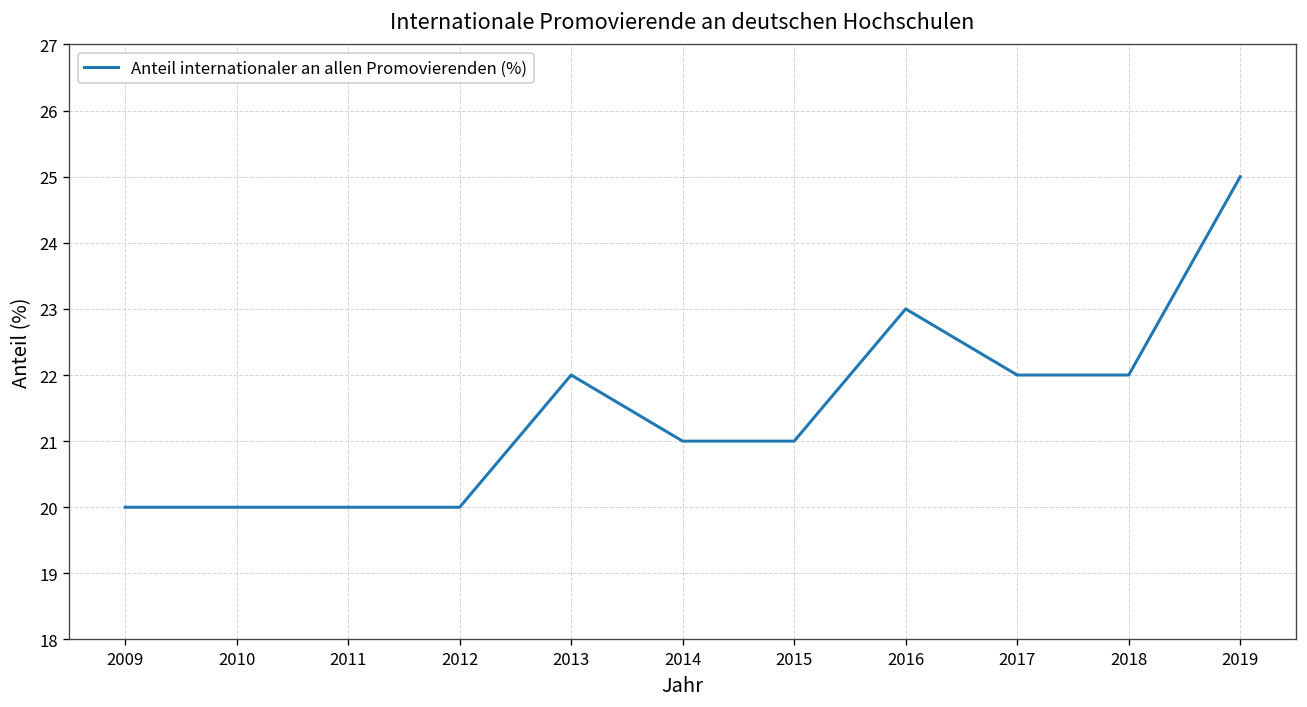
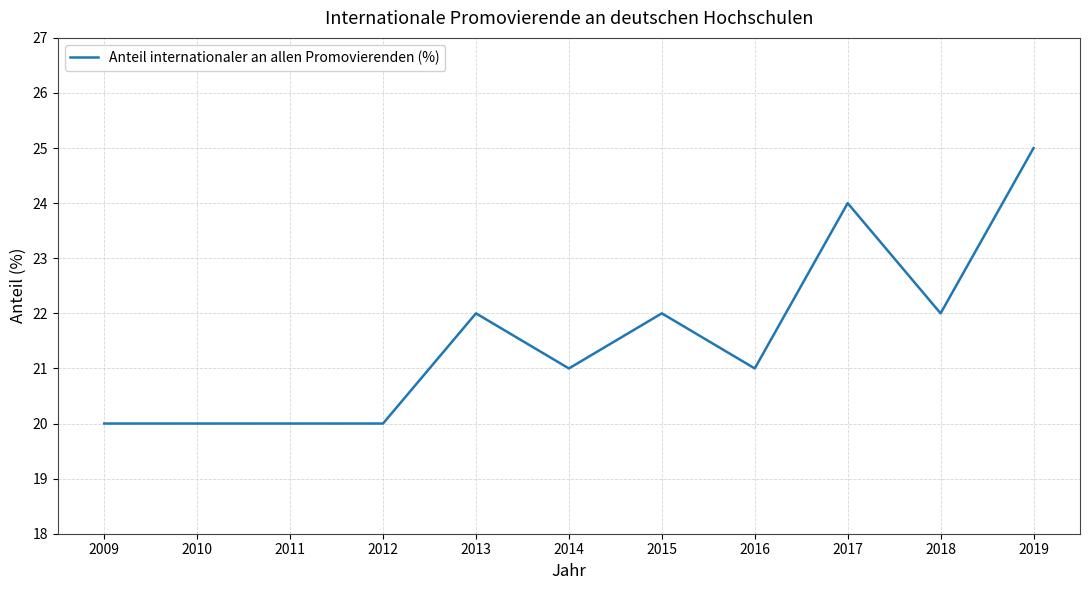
2015: 21 -> 22
2016: 23 -> 21
2017: 22 -> 24
